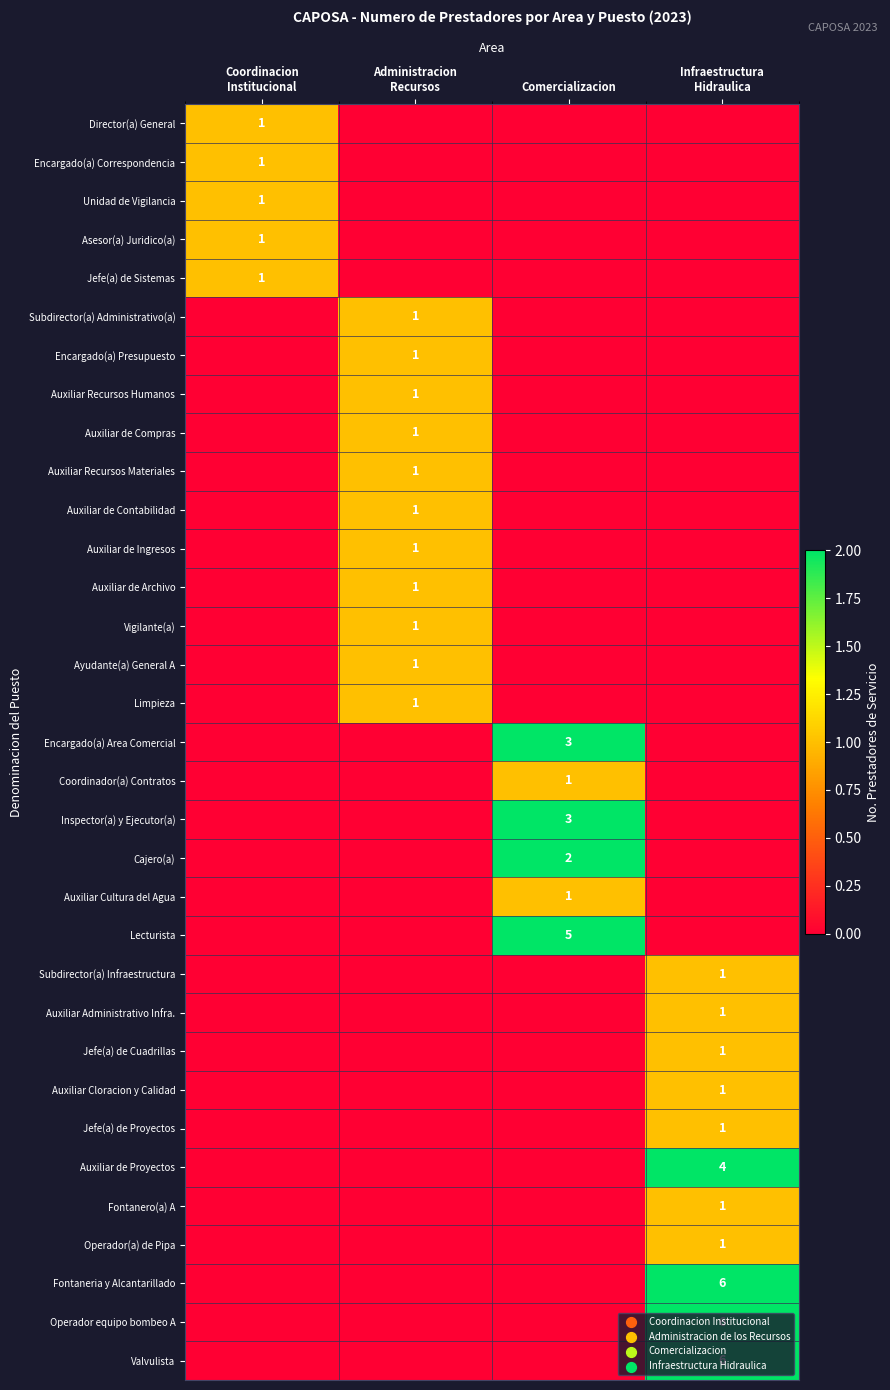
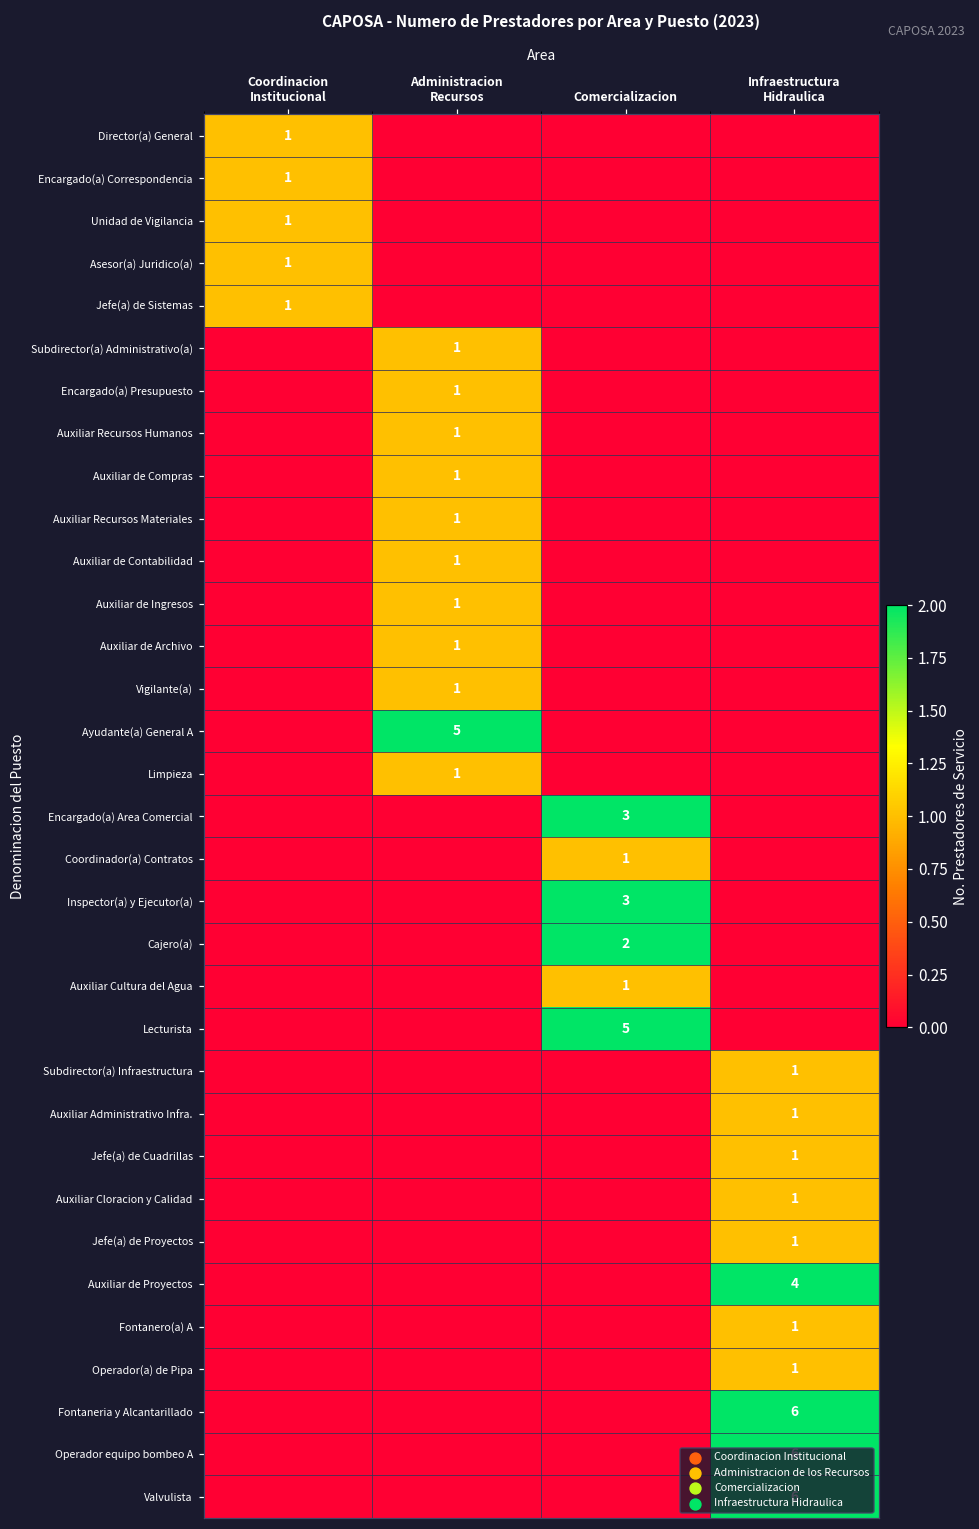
Ayudante(a) General A, Administracion Recursos: 1 -> 5
